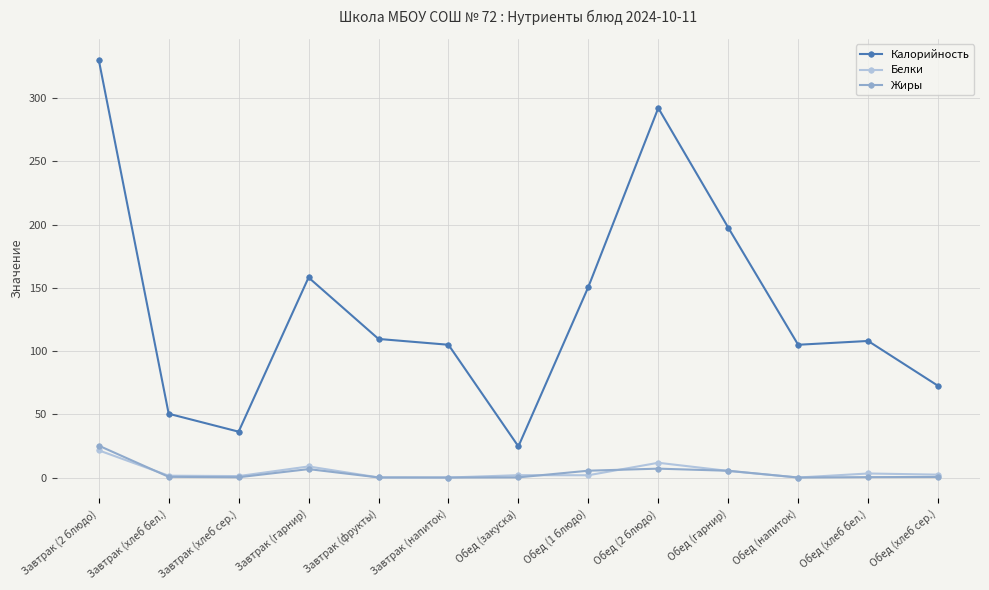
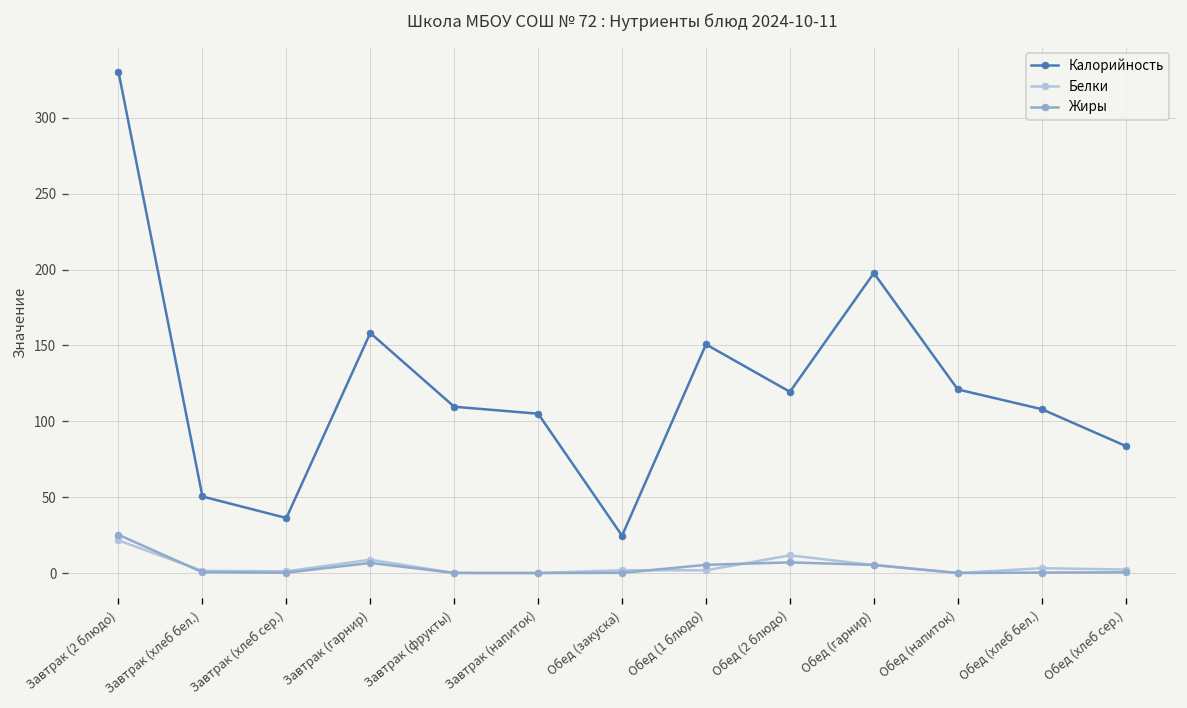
Калорийность, Обед (2 блюдо): 292 -> 119
Калорийность, Обед (напиток): 105 -> 121
Калорийность, Обед (хлеб сер.): 73 -> 84
